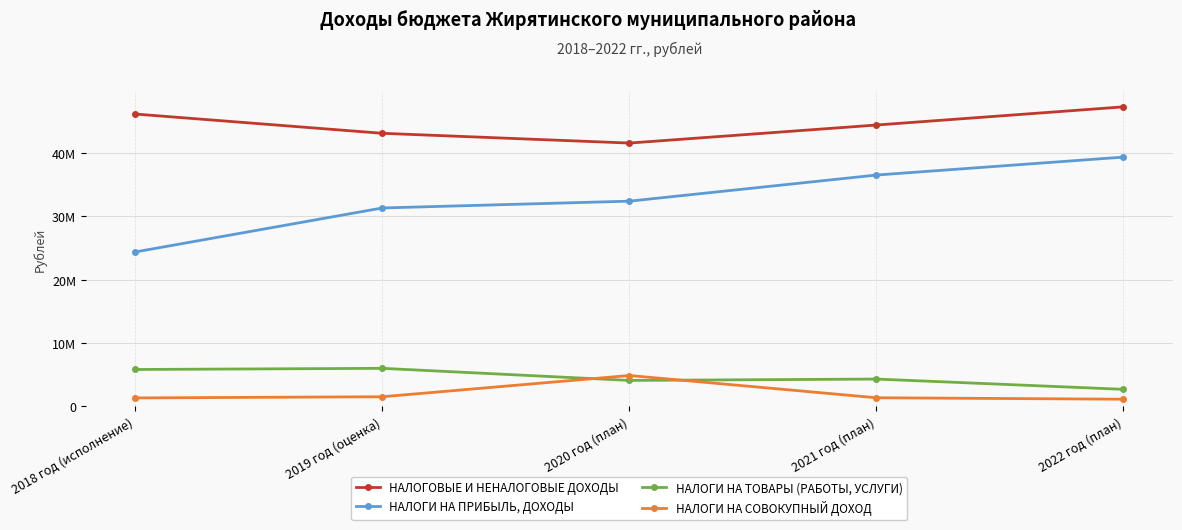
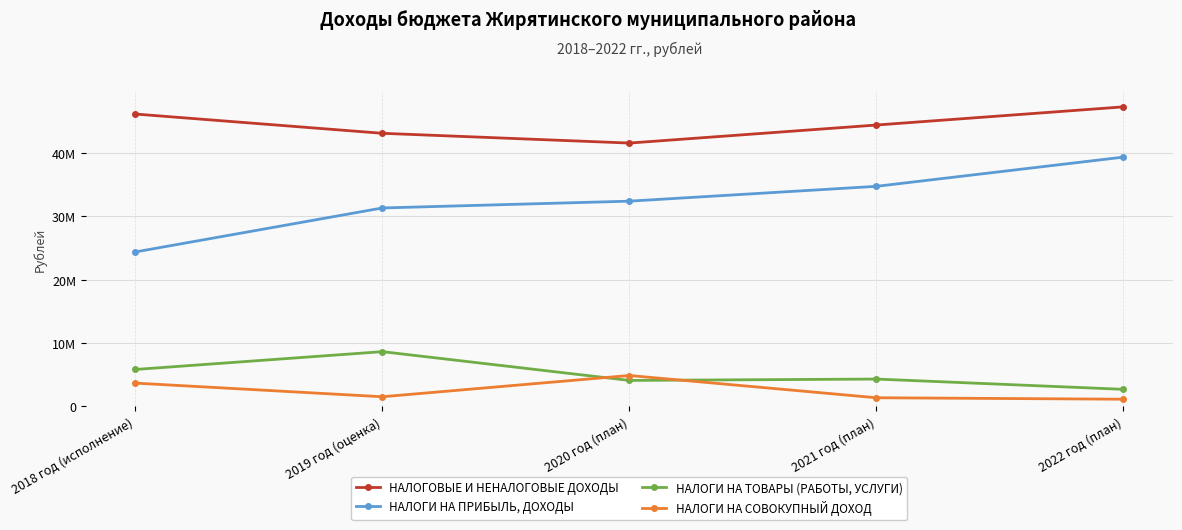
НАЛОГИ НА СОВОКУПНЫЙ ДОХОД, 2018 год (исполнение): 1М -> 4М
НАЛОГИ НА ТОВАРЫ (РАБОТЫ, УСЛУГИ), 2019 год (оценка): 6М -> 9М
НАЛОГИ НА ПРИБЫЛЬ, ДОХОДЫ, 2021 год (план): 37М -> 35М
